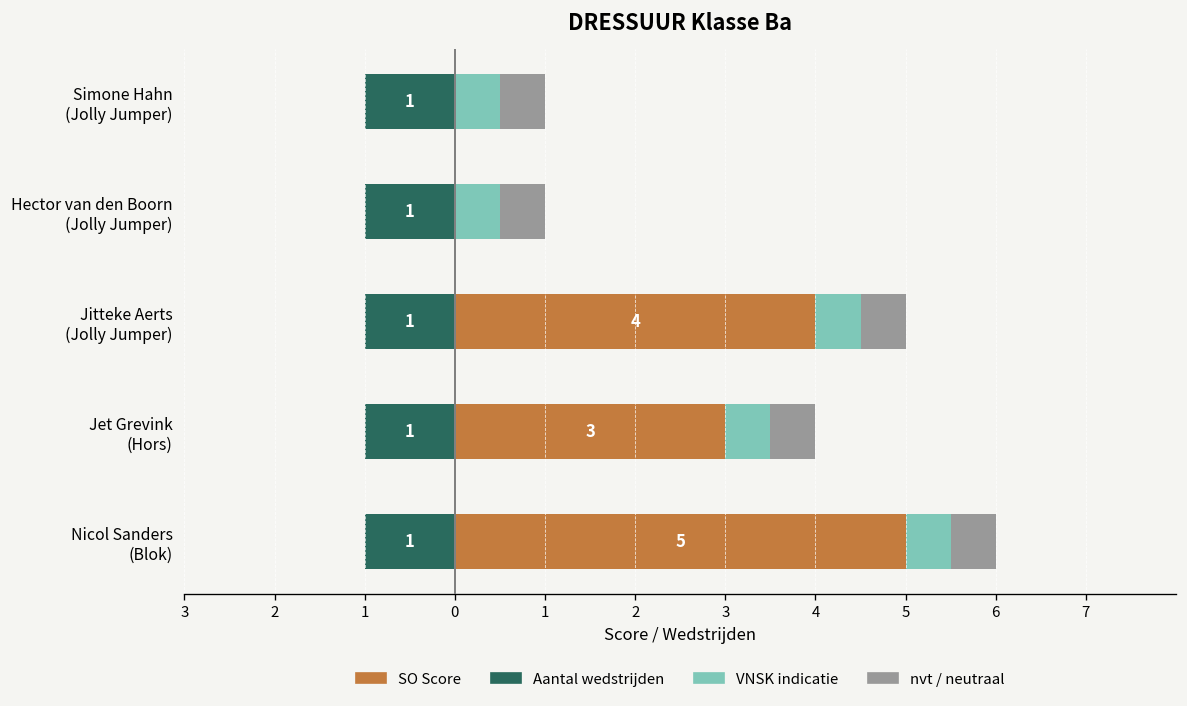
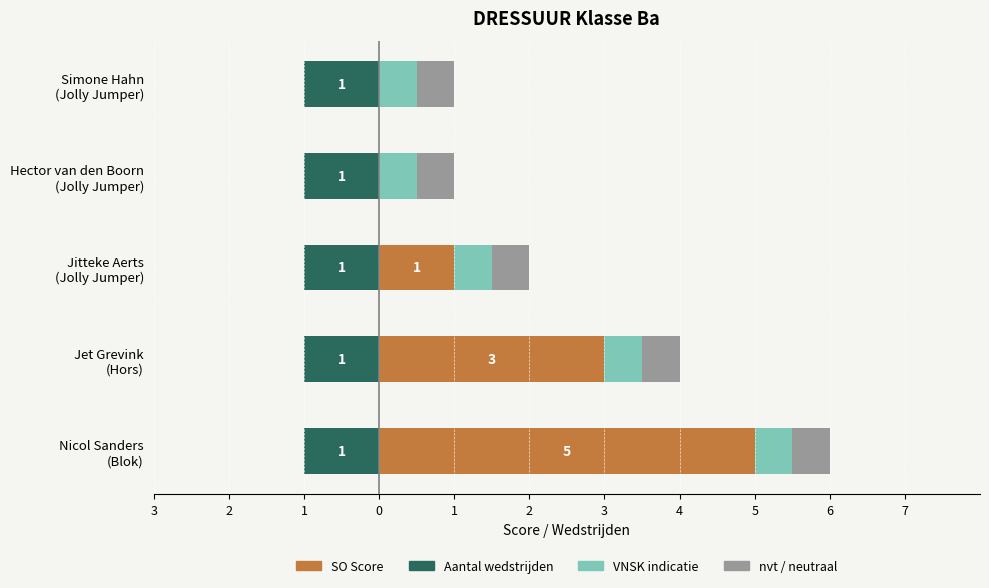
SO Score, Jitteke Aerts (Jolly Jumper): 4 -> 1
